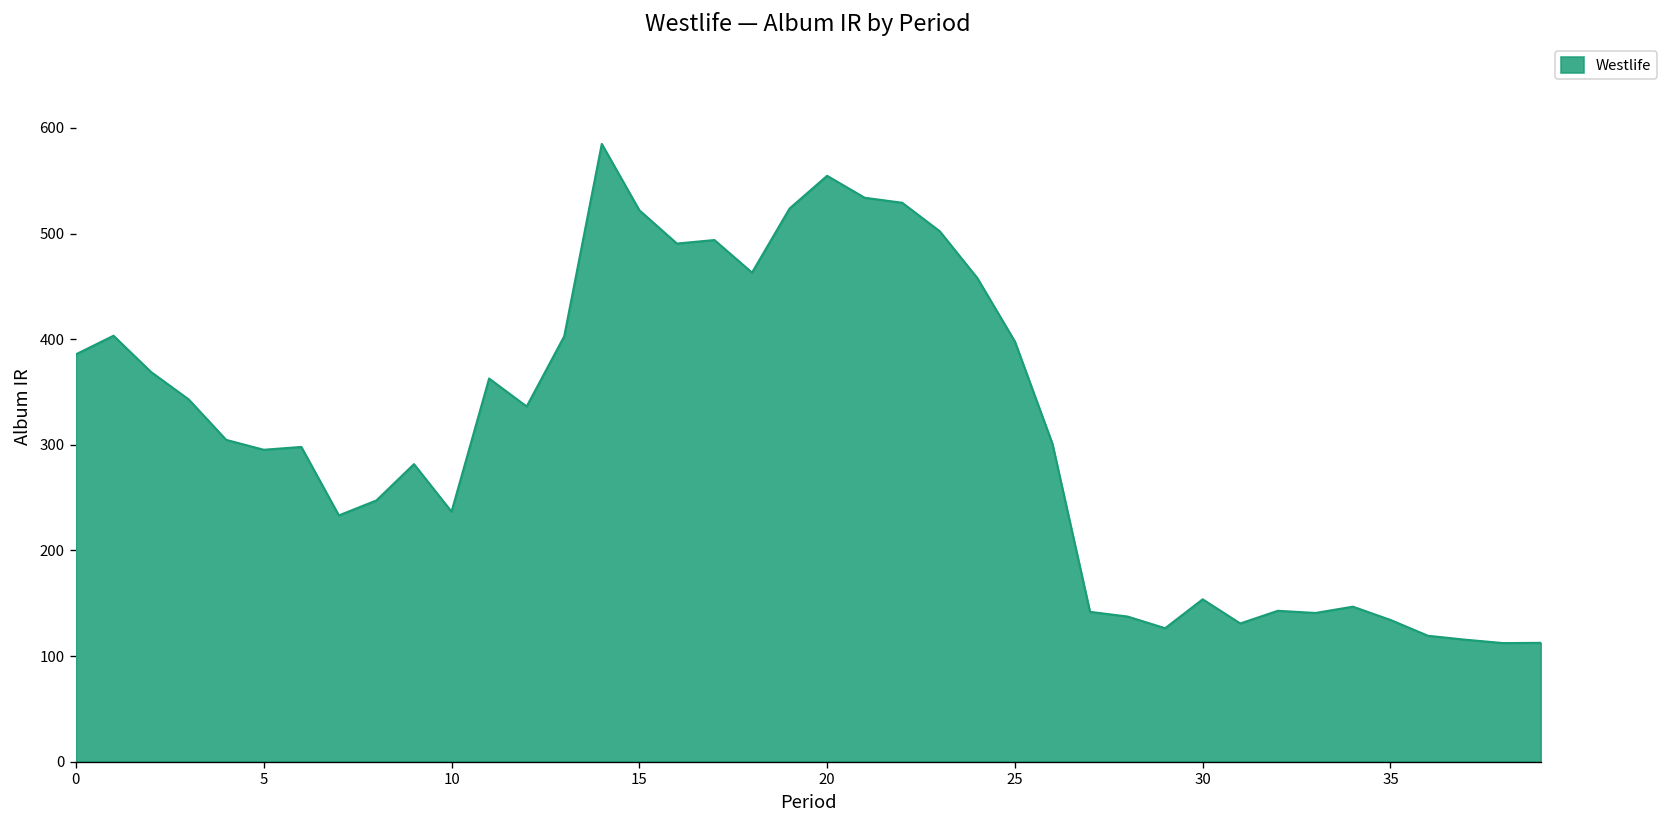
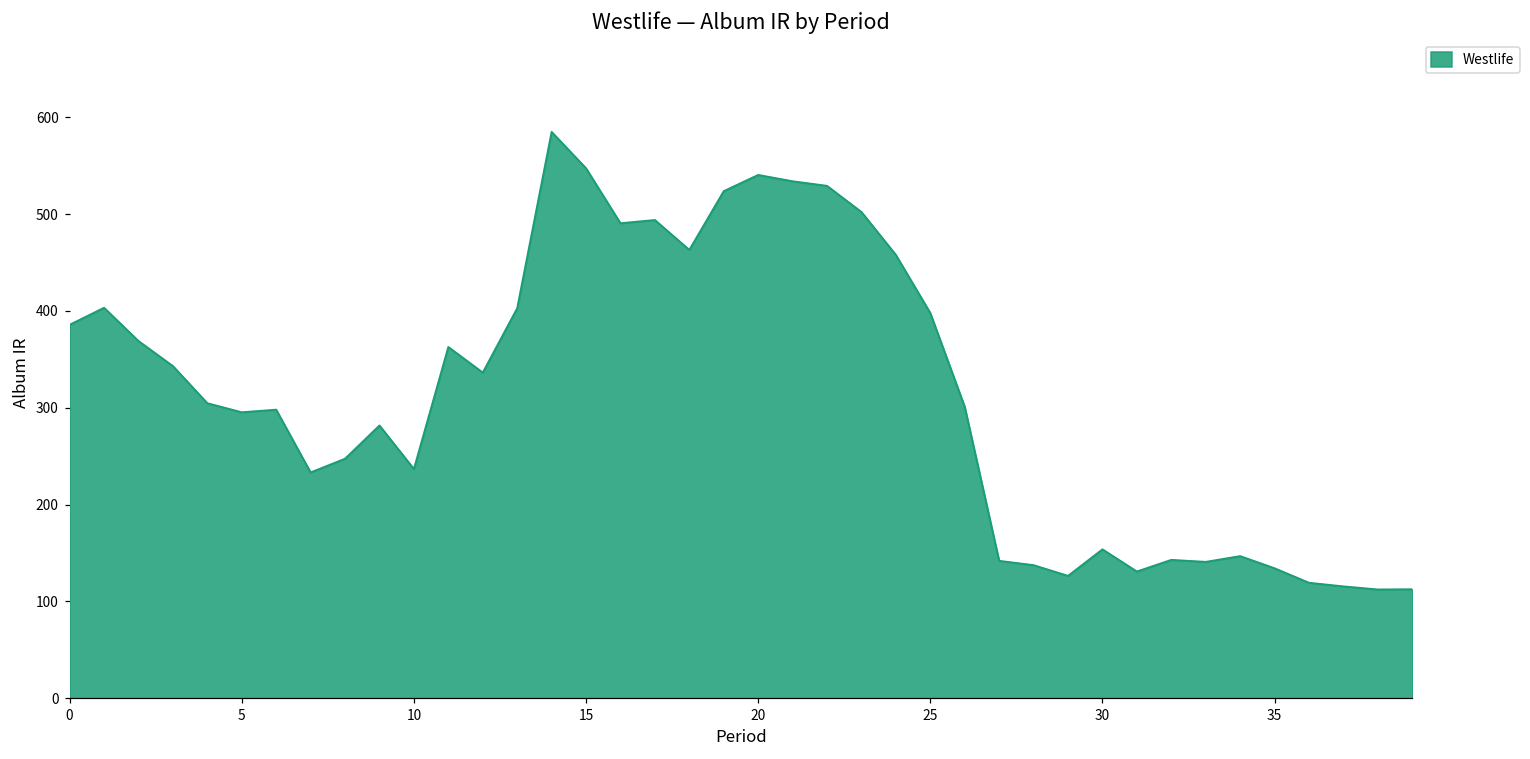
15: 520 -> 550
20: 550 -> 540
